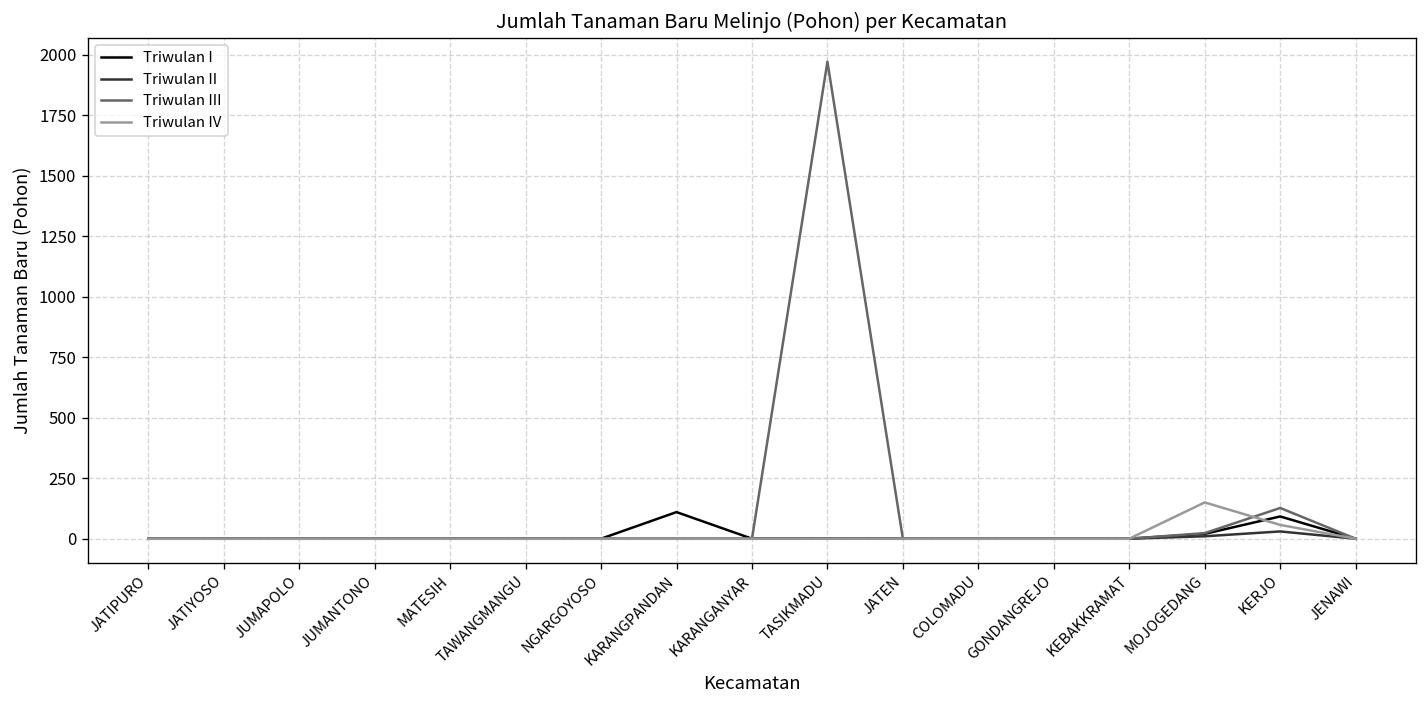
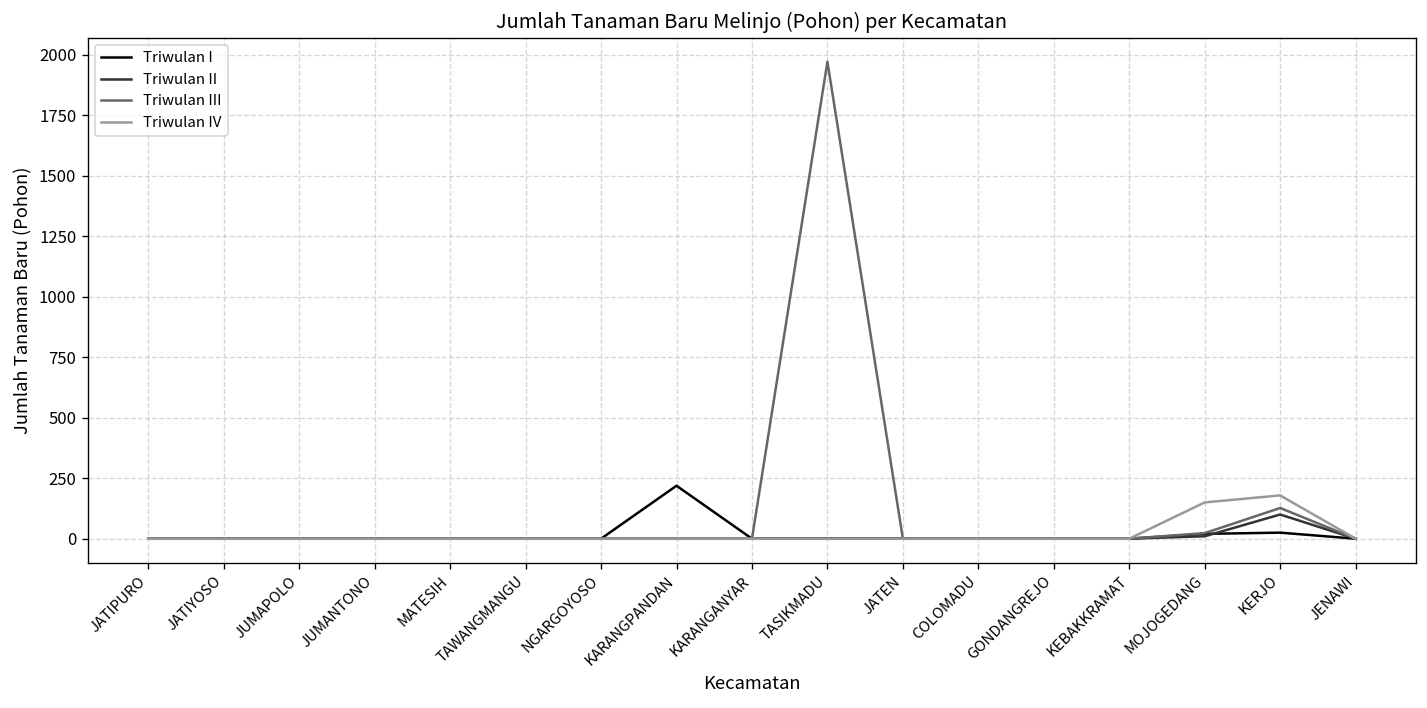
Triwulan I, KARANGPANDAN: 110 -> 220
Triwulan I, KERJO: 90 -> 30
Triwulan II, KERJO: 30 -> 100
Triwulan IV, KERJO: 60 -> 180
